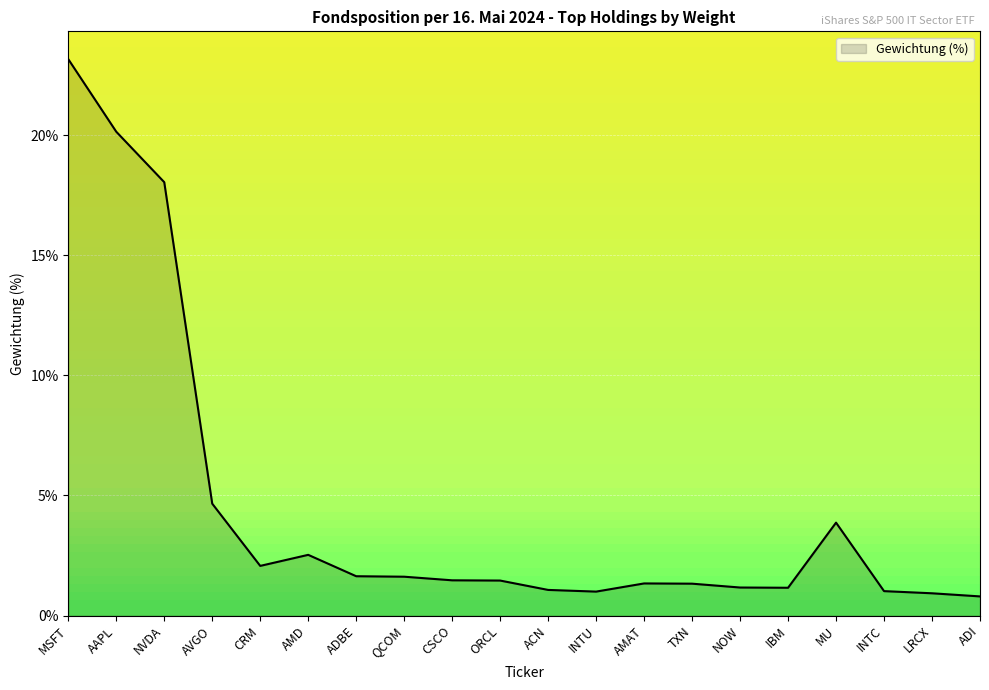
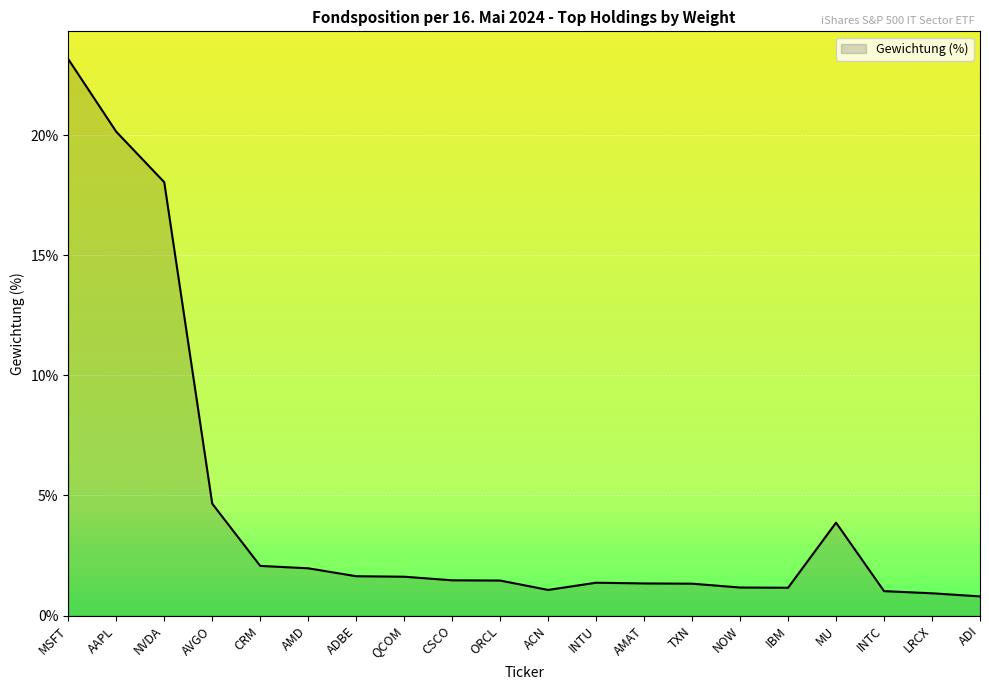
AMD: 2.5% -> 2.0%
INTU: 1.0% -> 1.4%
